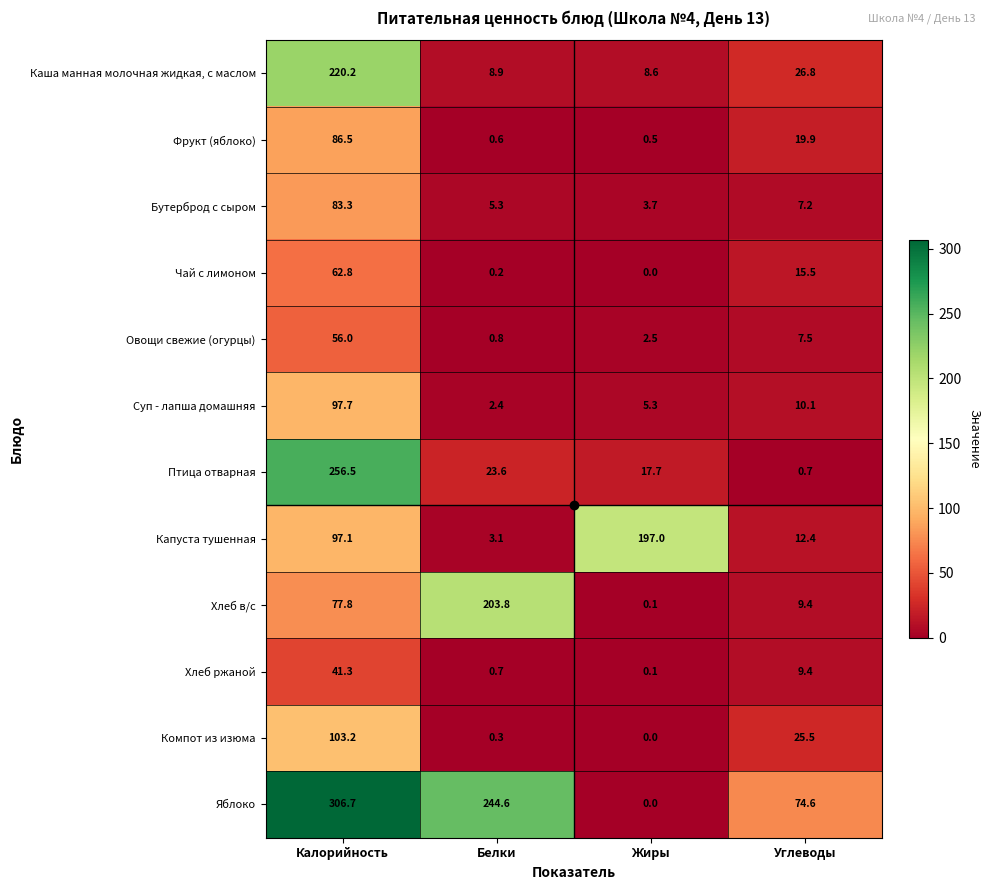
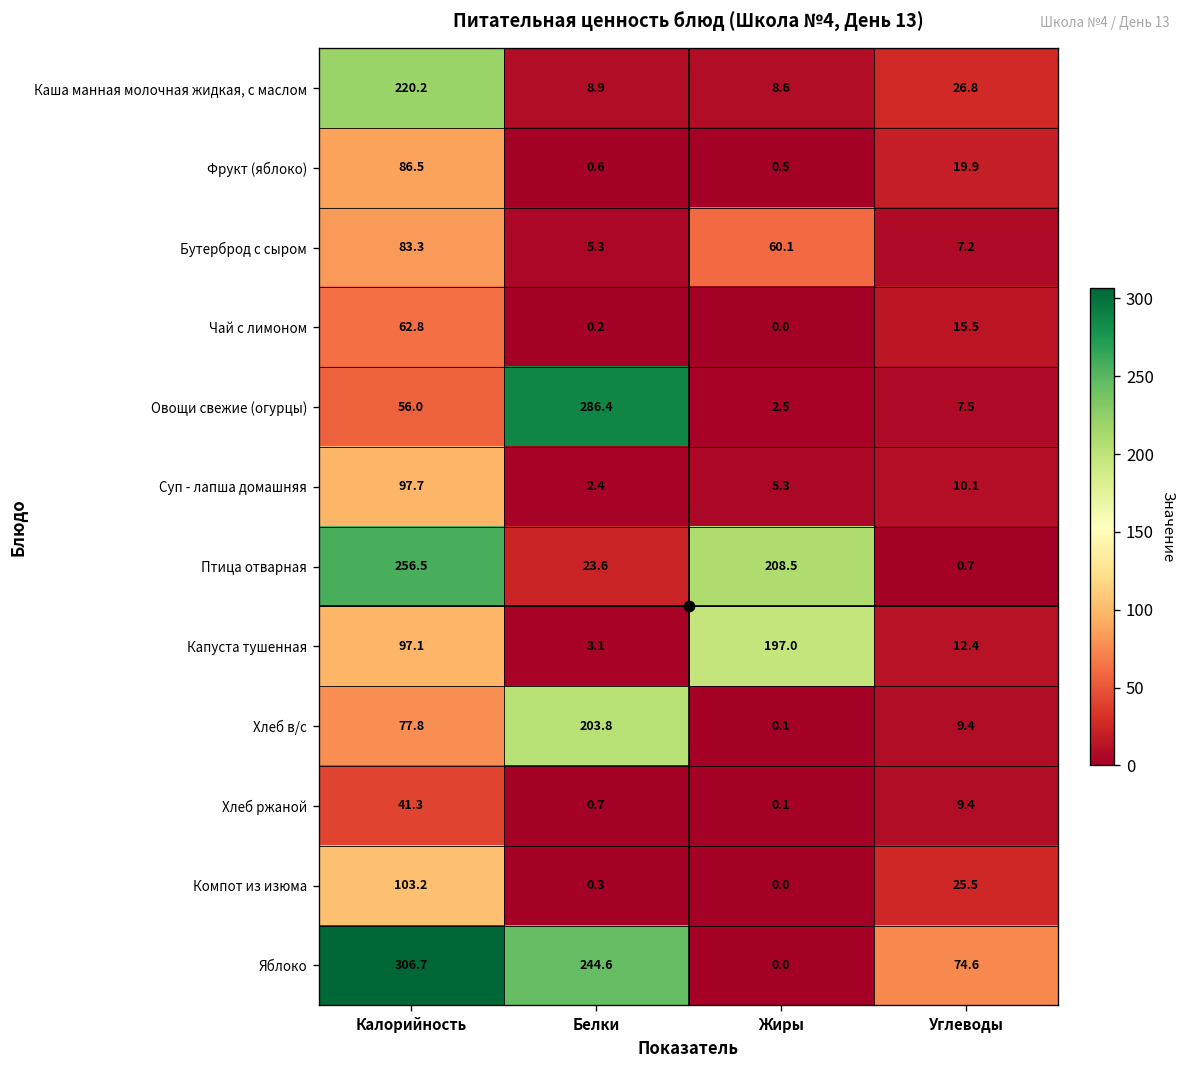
Бутерброд с сыром, Жиры: 3.7 -> 60.1
Овощи свежие (огурцы), Белки: 0.8 -> 286.4
Птица отварная, Жиры: 17.7 -> 208.5
